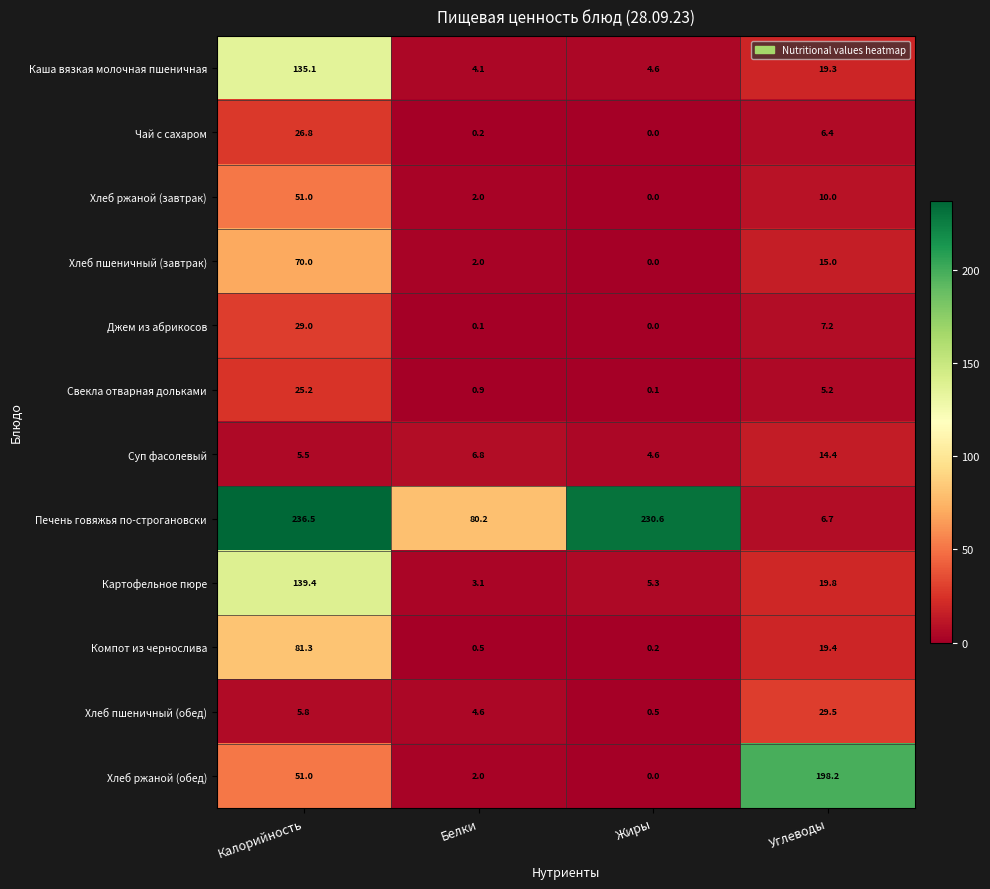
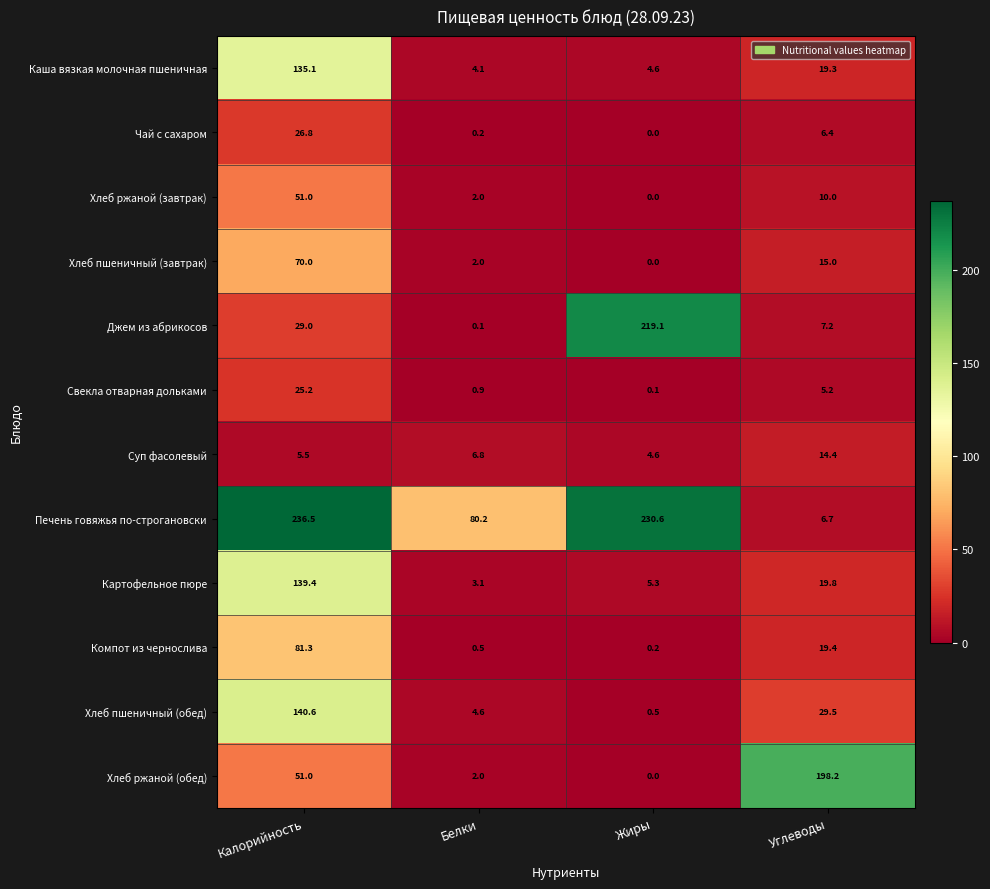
Джем из абрикосов, Жиры: 0.0 -> 219.1
Хлеб пшеничный (обед), Калорийность: 5.8 -> 140.6
